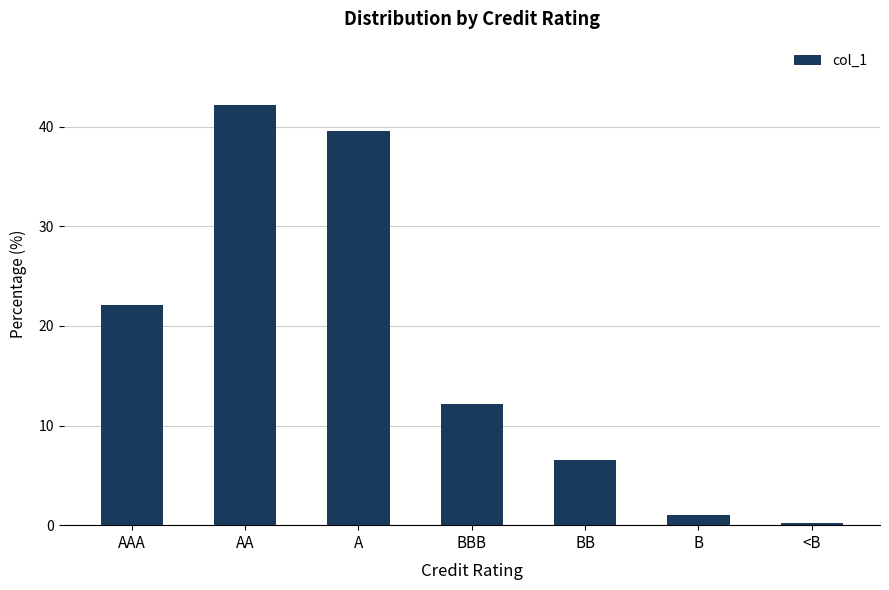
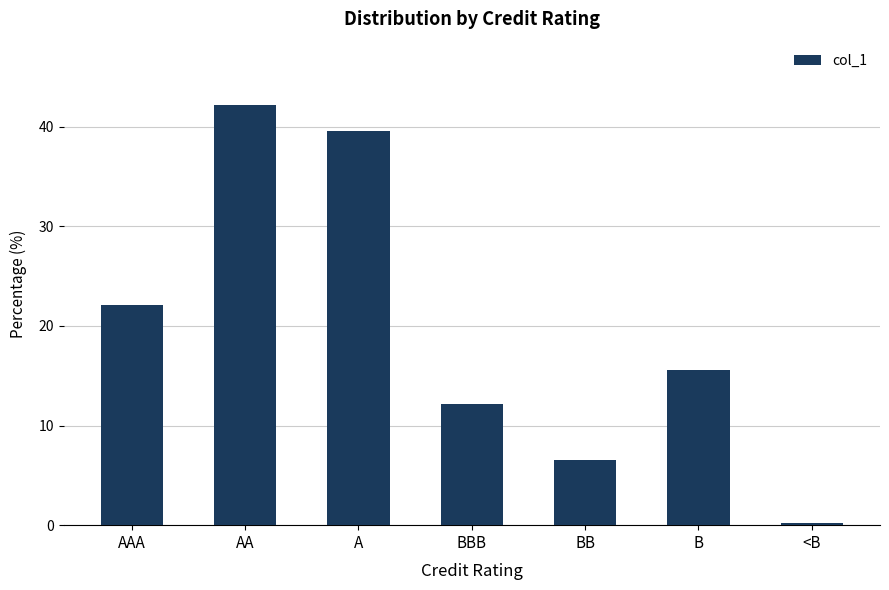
B: 1 -> 16
